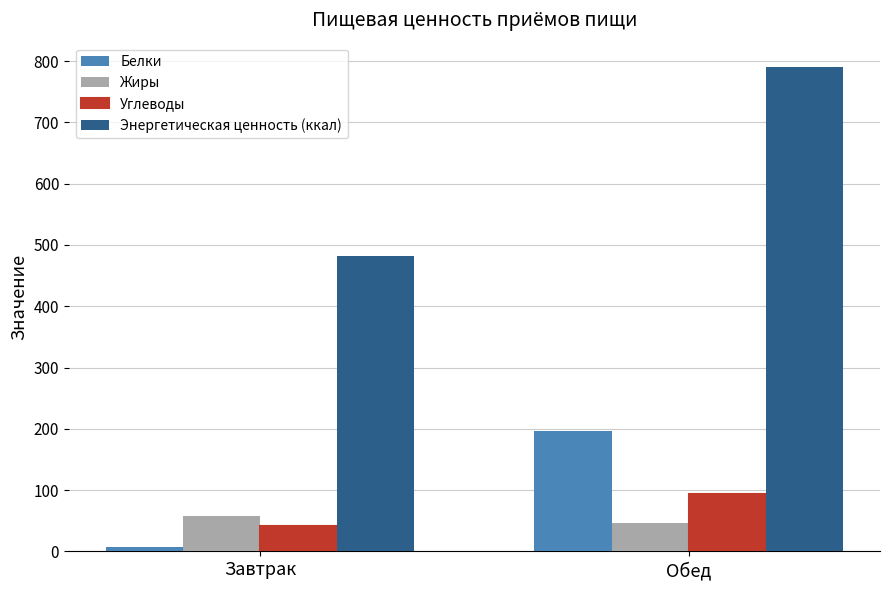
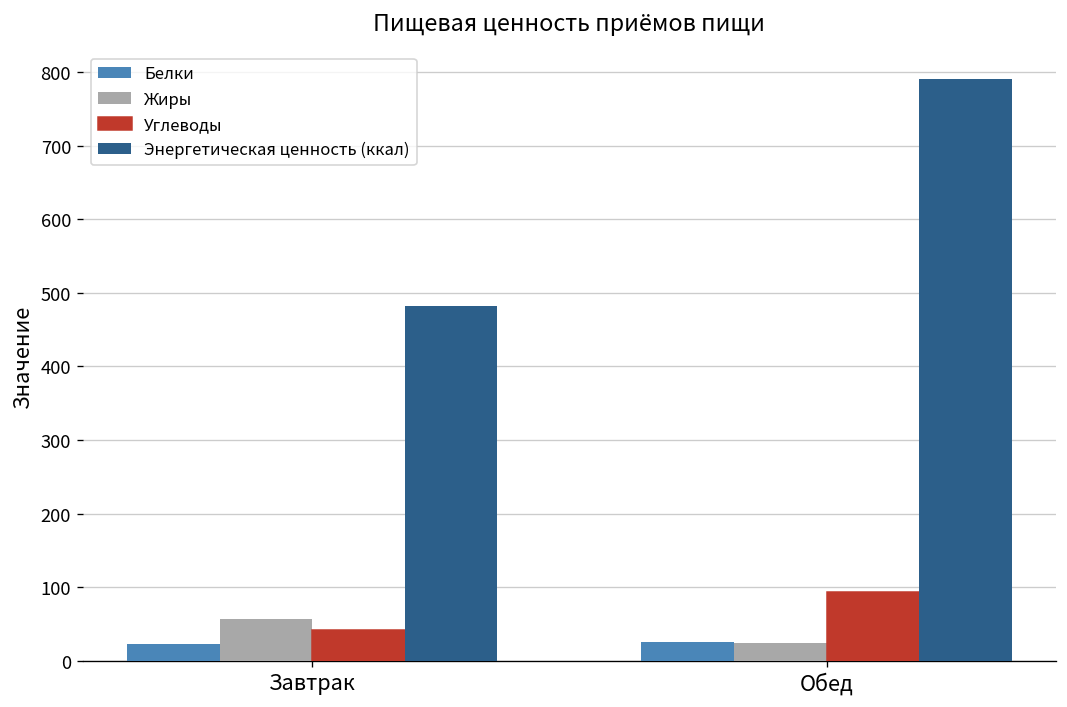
Белки, Завтрак: 10 -> 20
Белки, Обед: 200 -> 30
Жиры, Обед: 50 -> 20
